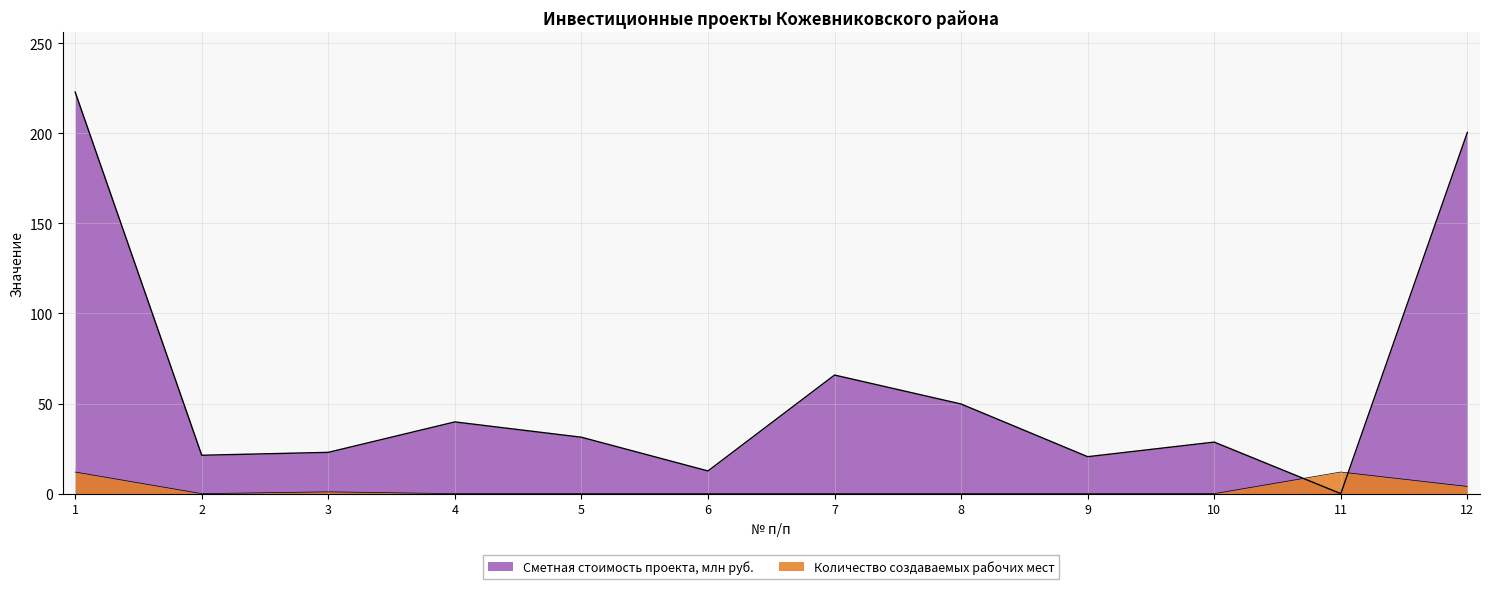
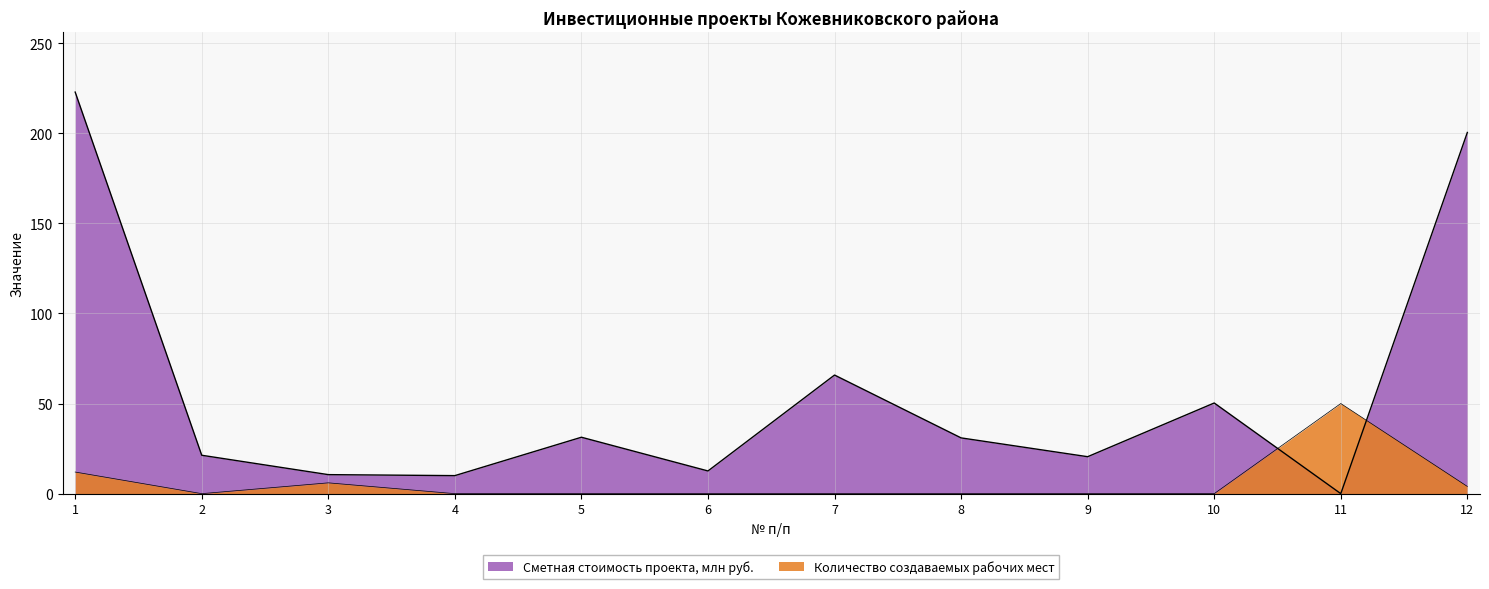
Сметная стоимость проекта, млн руб., 3: 23 -> 11
Количество создаваемых рабочих мест, 3: 1 -> 6
Сметная стоимость проекта, млн руб., 4: 40 -> 10
Сметная стоимость проекта, млн руб., 8: 50 -> 31
Сметная стоимость проекта, млн руб., 10: 29 -> 50
Количество создаваемых рабочих мест, 11: 12 -> 50
